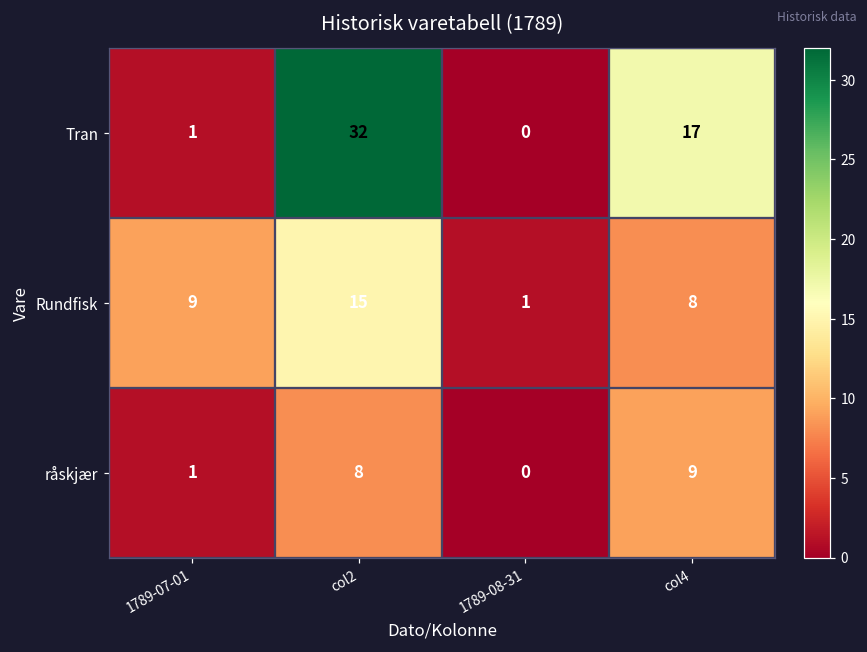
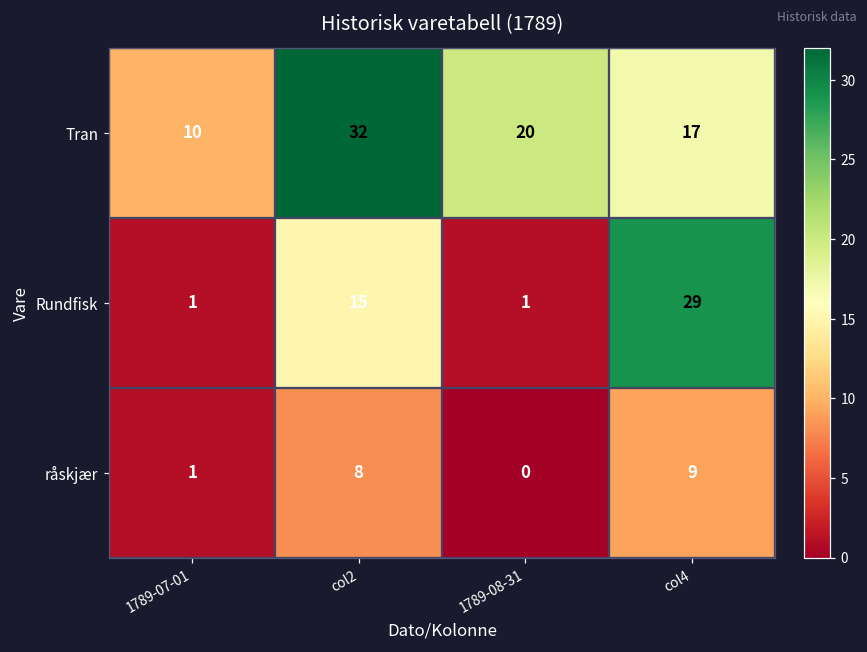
Tran, 1789-07-01: 1 -> 10
Tran, 1789-08-31: 0 -> 20
Rundfisk, 1789-07-01: 9 -> 1
Rundfisk, col4: 8 -> 29
